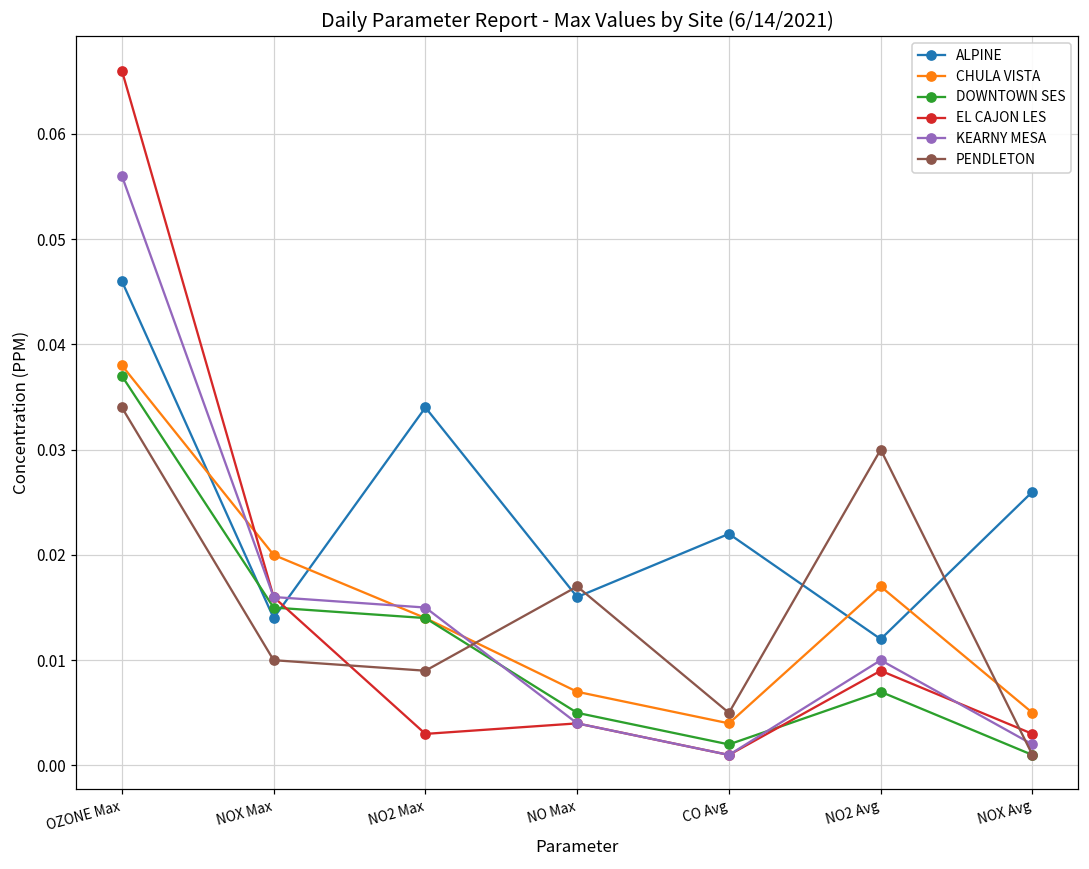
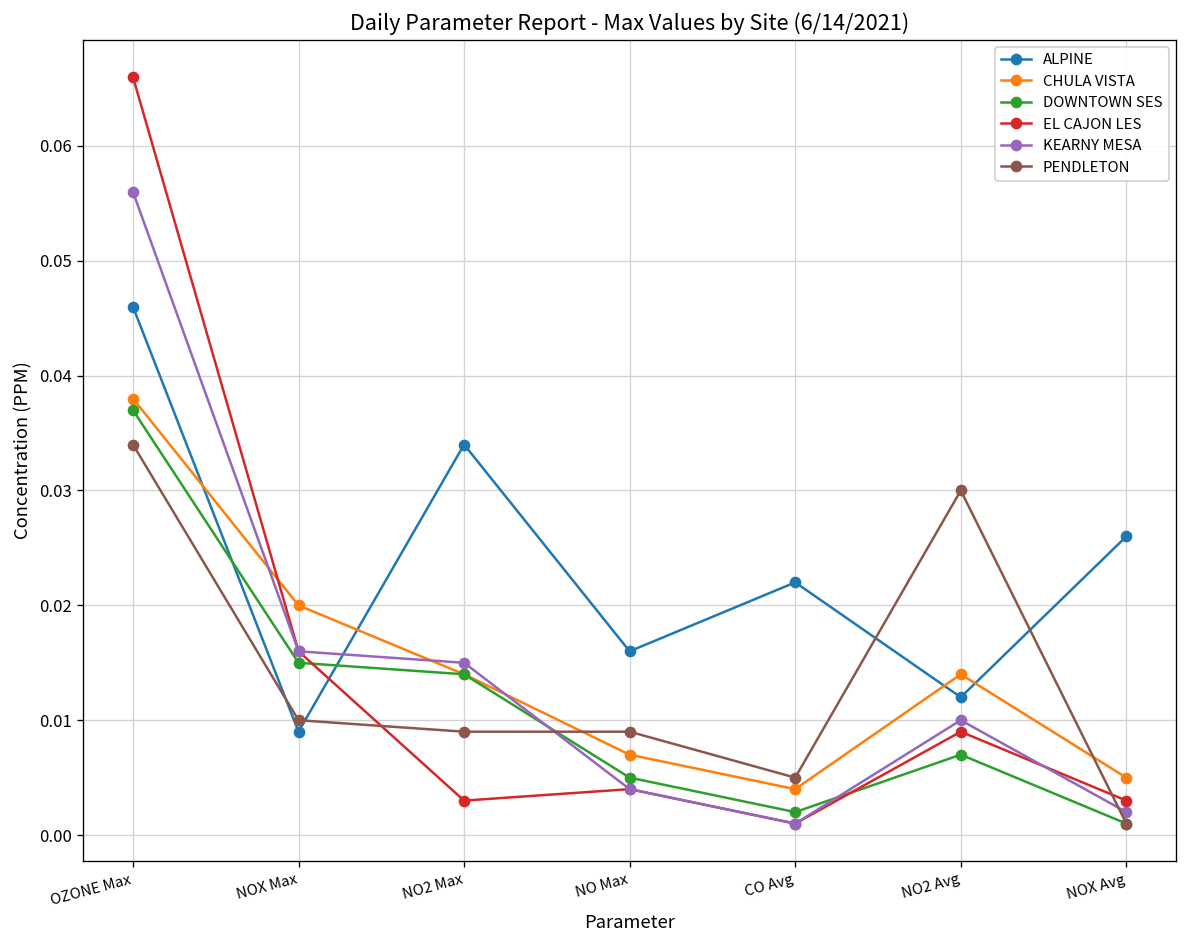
ALPINE, NOX Max: 0.014 -> 0.009
PENDLETON, NO Max: 0.017 -> 0.009
CHULA VISTA, NO2 Avg: 0.017 -> 0.014
